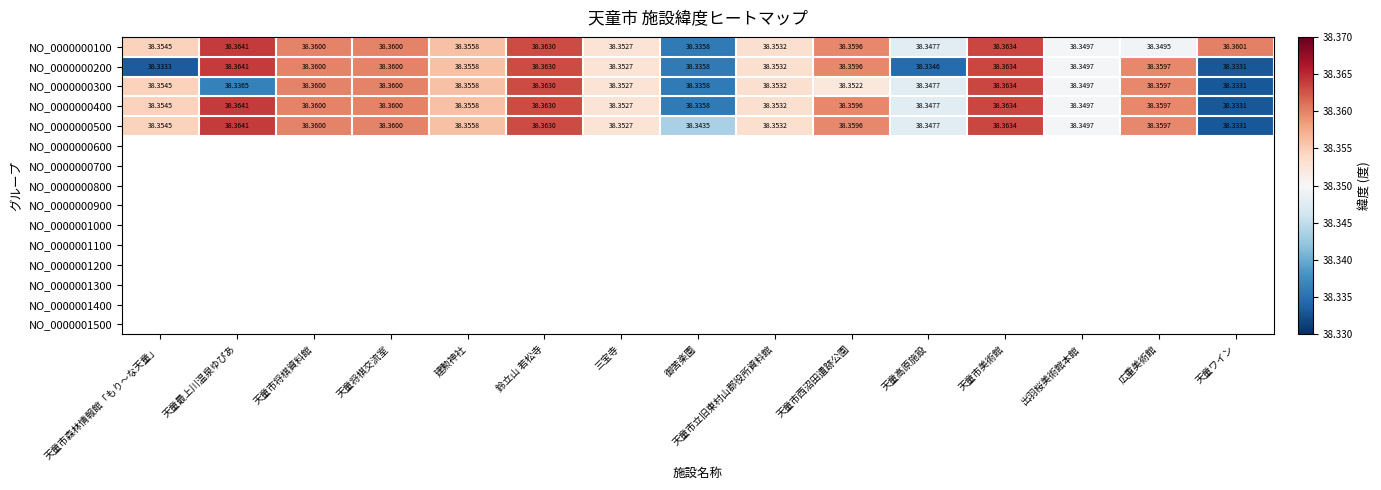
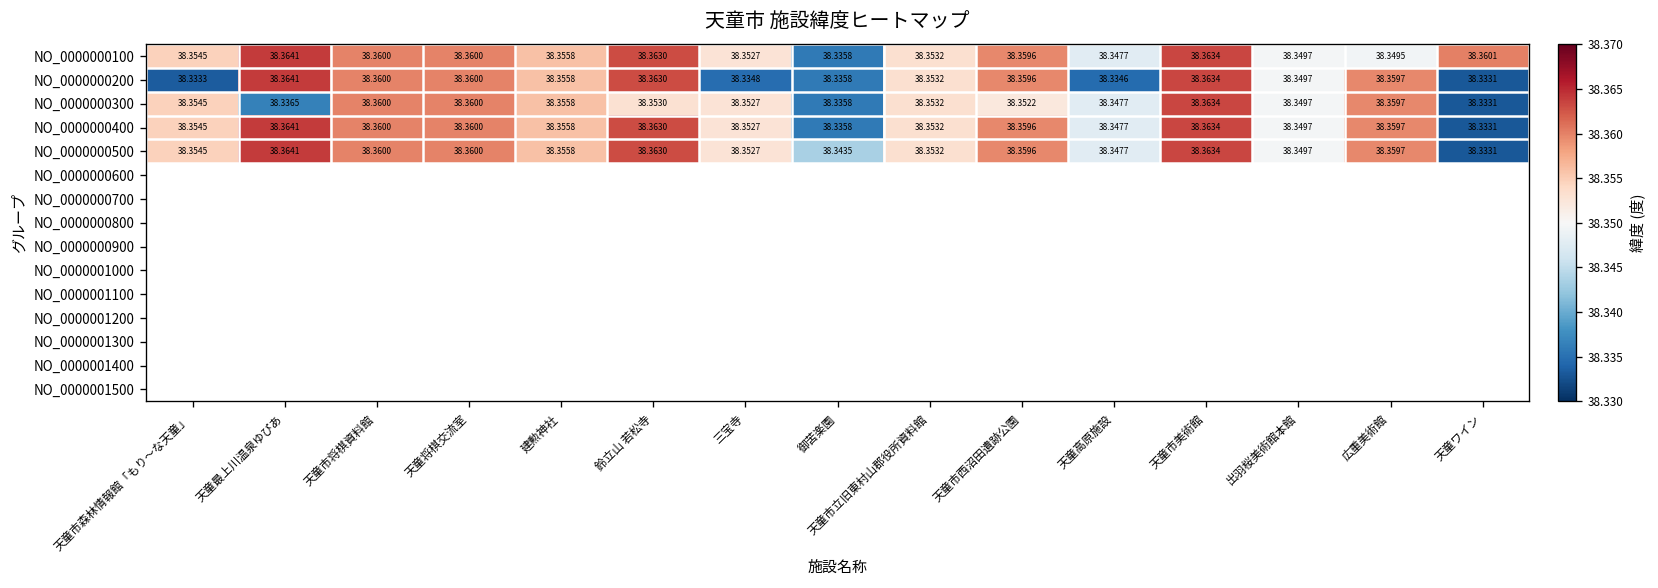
NO_0000000200, 三宝寺: 38.3527 -> 38.3348
NO_0000000300, 鈴立山 若松寺: 38.3630 -> 38.3530
